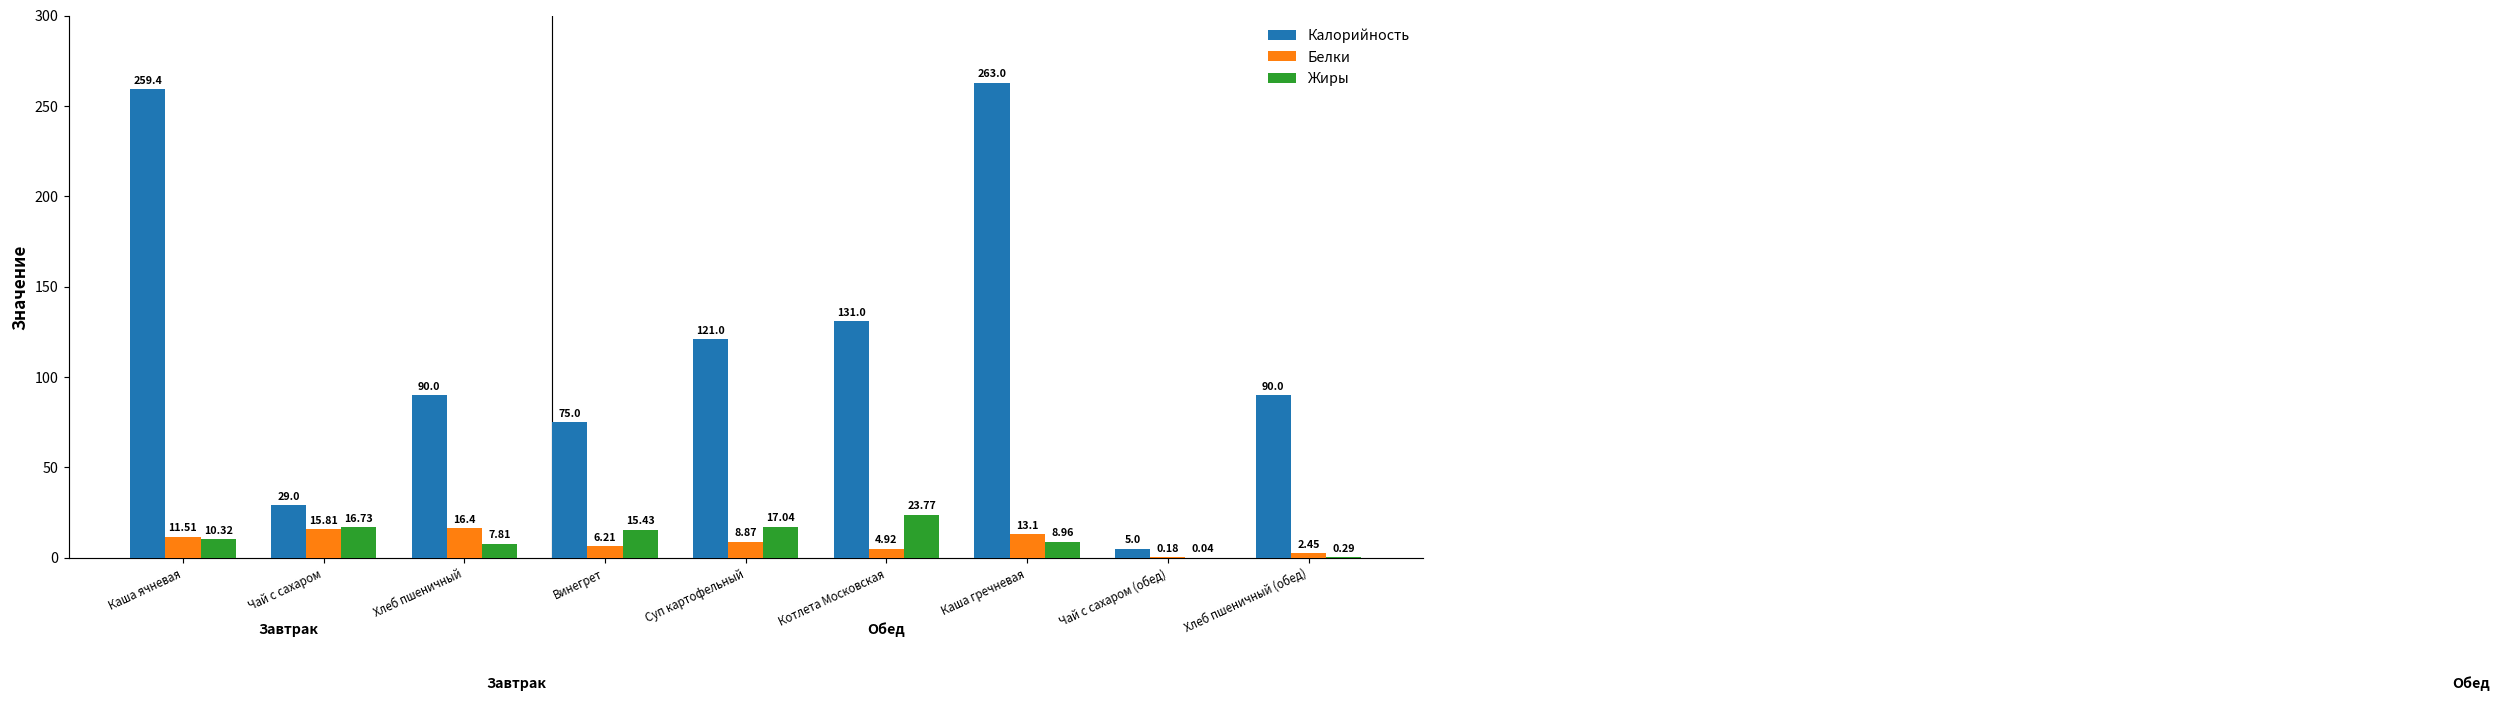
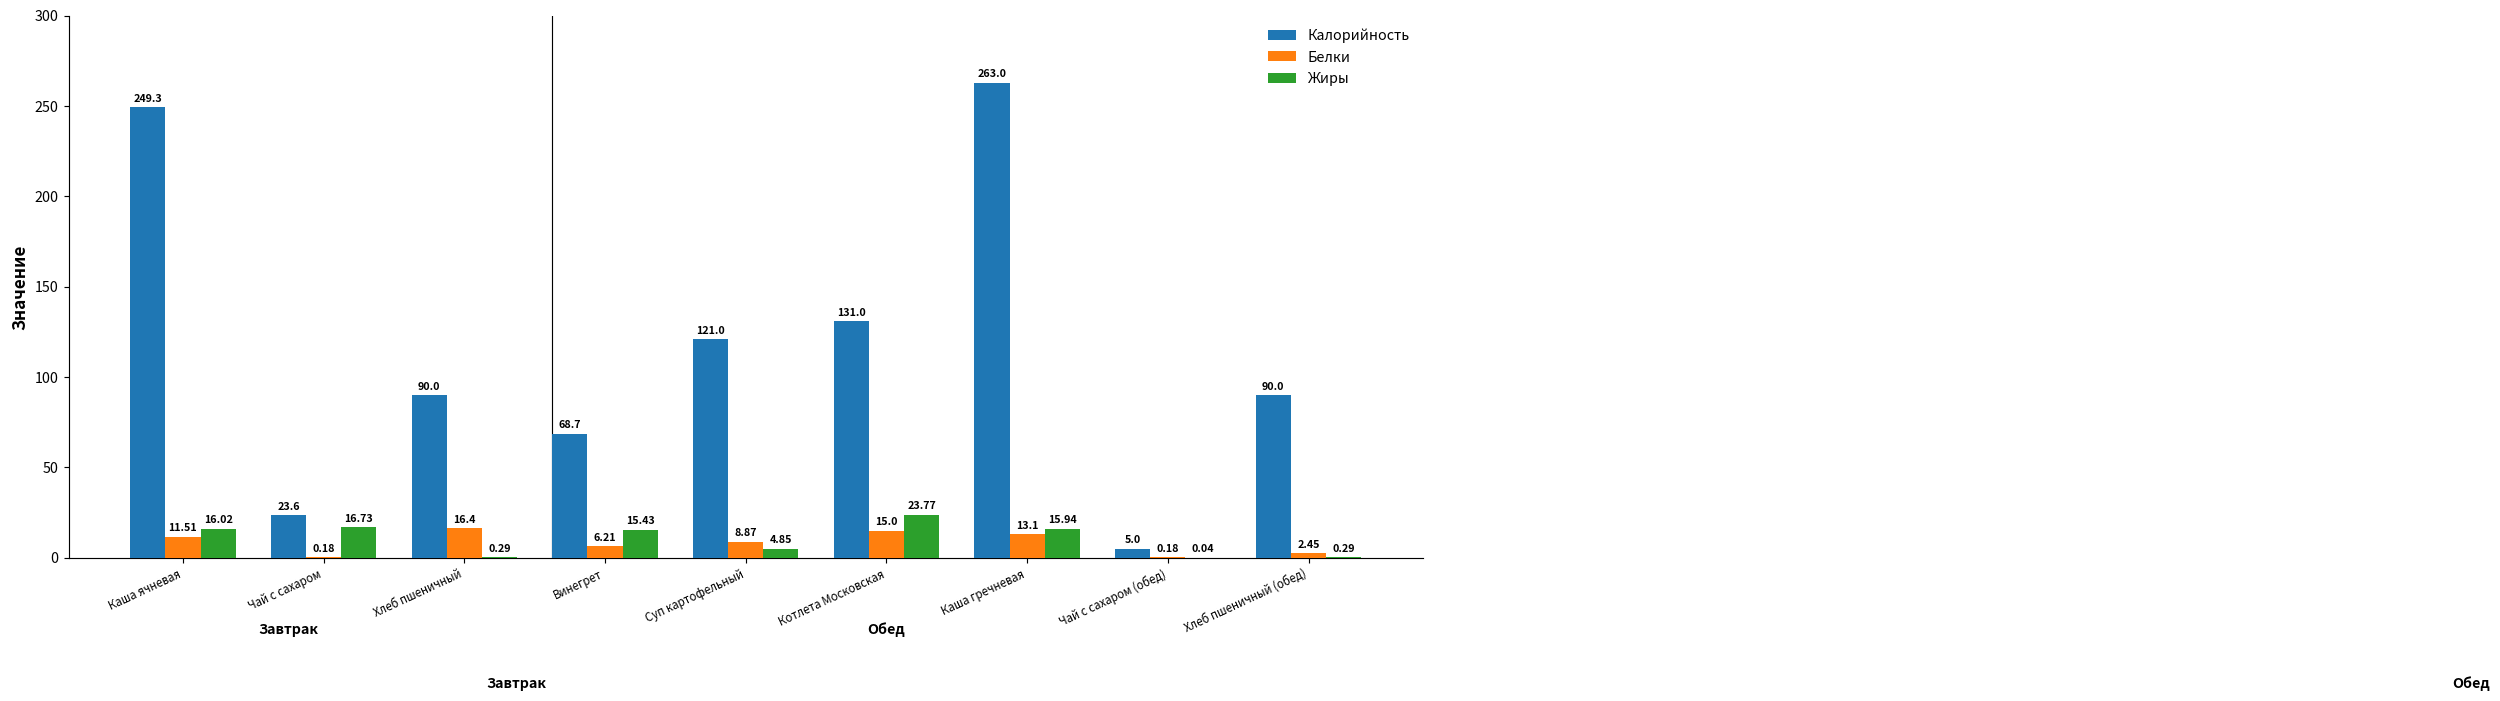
Калорийность, Каша ячневая: 259.4 -> 249.3
Жиры, Каша ячневая: 10.32 -> 16.02
Калорийность, Чай с сахаром: 29.0 -> 23.6
Белки, Чай с сахаром: 15.81 -> 0.18
Жиры, Хлеб пшеничный: 7.81 -> 0.29
Калорийность, Винегрет: 75.0 -> 68.7
Жиры, Суп картофельный: 17.04 -> 4.85
Белки, Котлета Московская: 4.92 -> 15.0
Жиры, Каша гречневая: 8.96 -> 15.94
